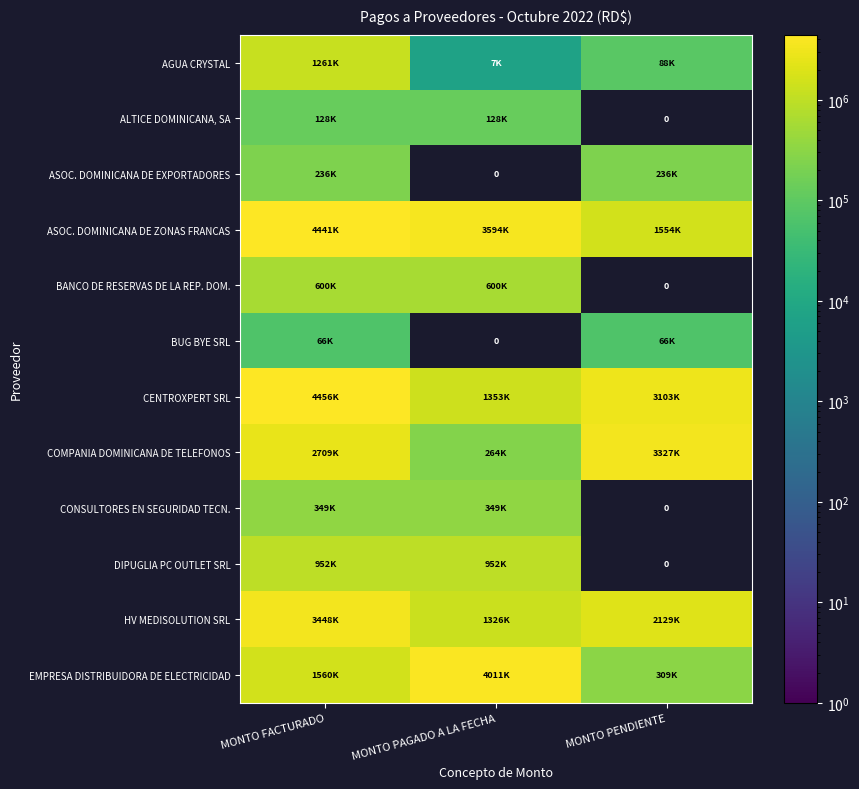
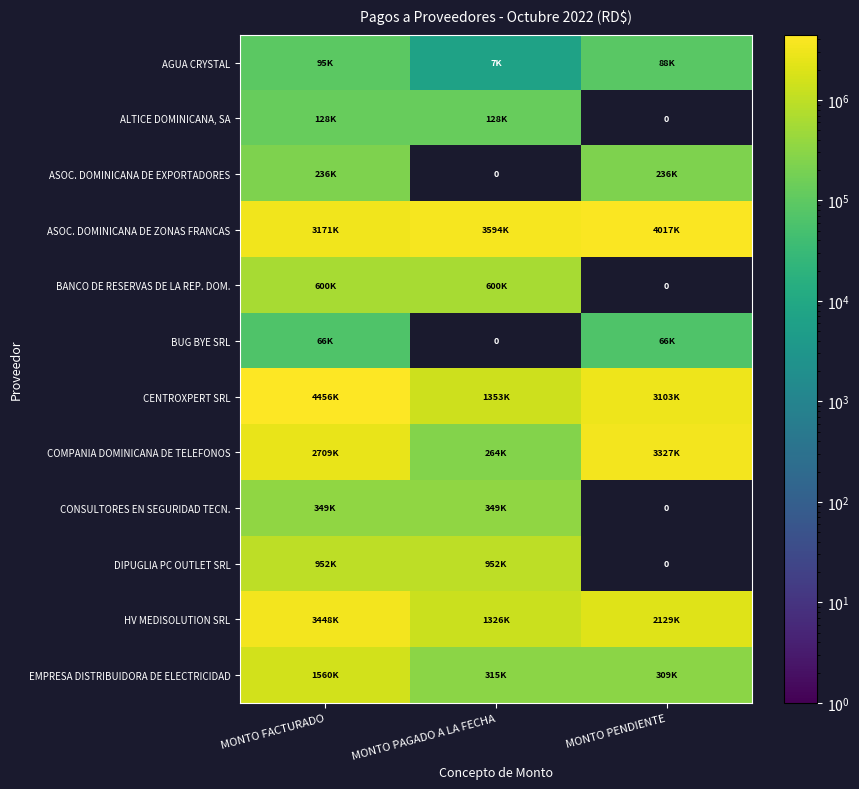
AGUA CRYSTAL, MONTO FACTURADO: 1261K -> 95K
ASOC. DOMINICANA DE ZONAS FRANCAS, MONTO FACTURADO: 4441K -> 3171K
ASOC. DOMINICANA DE ZONAS FRANCAS, MONTO PENDIENTE: 1554K -> 4017K
EMPRESA DISTRIBUIDORA DE ELECTRICIDAD, MONTO PAGADO A LA FECHA: 4011K -> 315K
